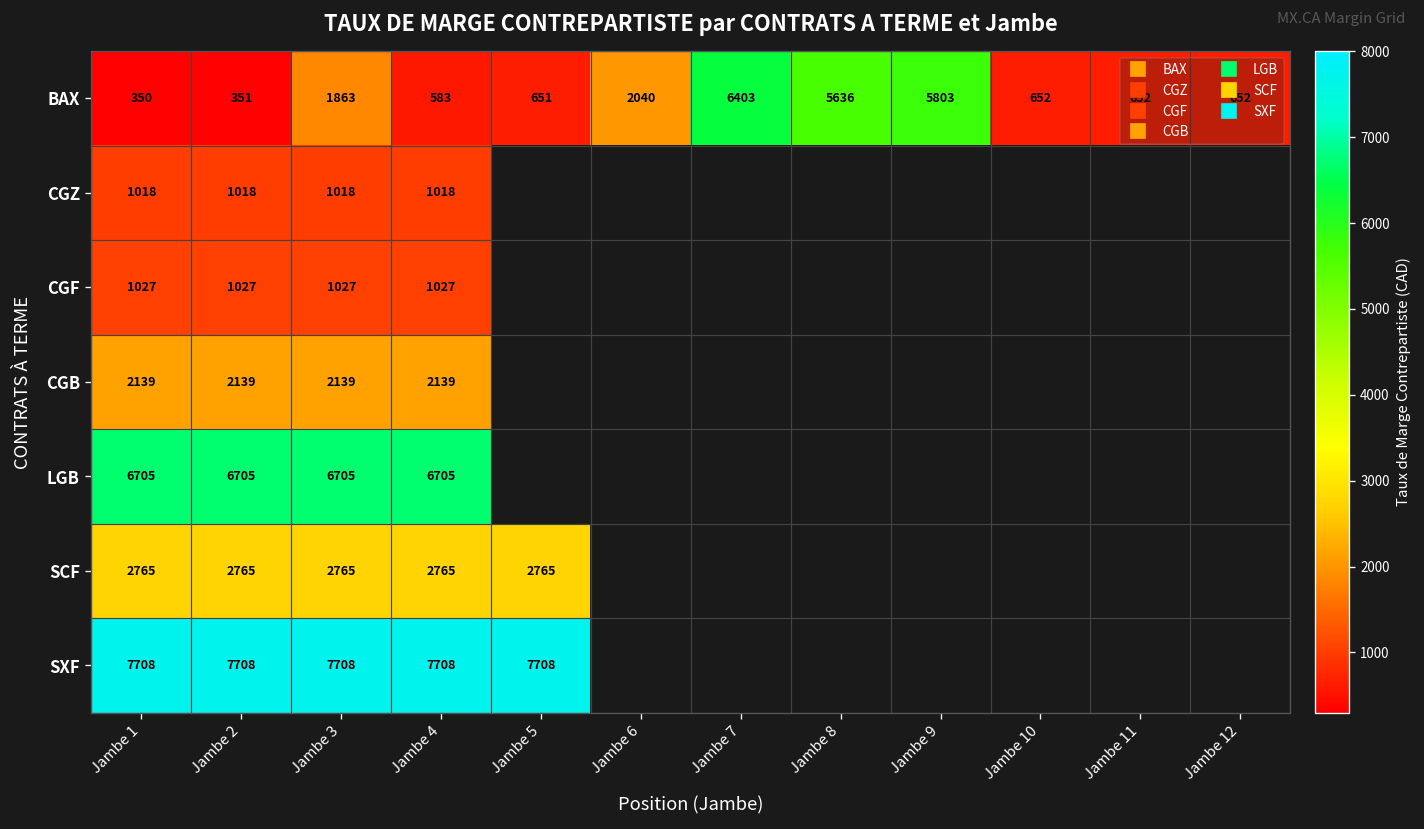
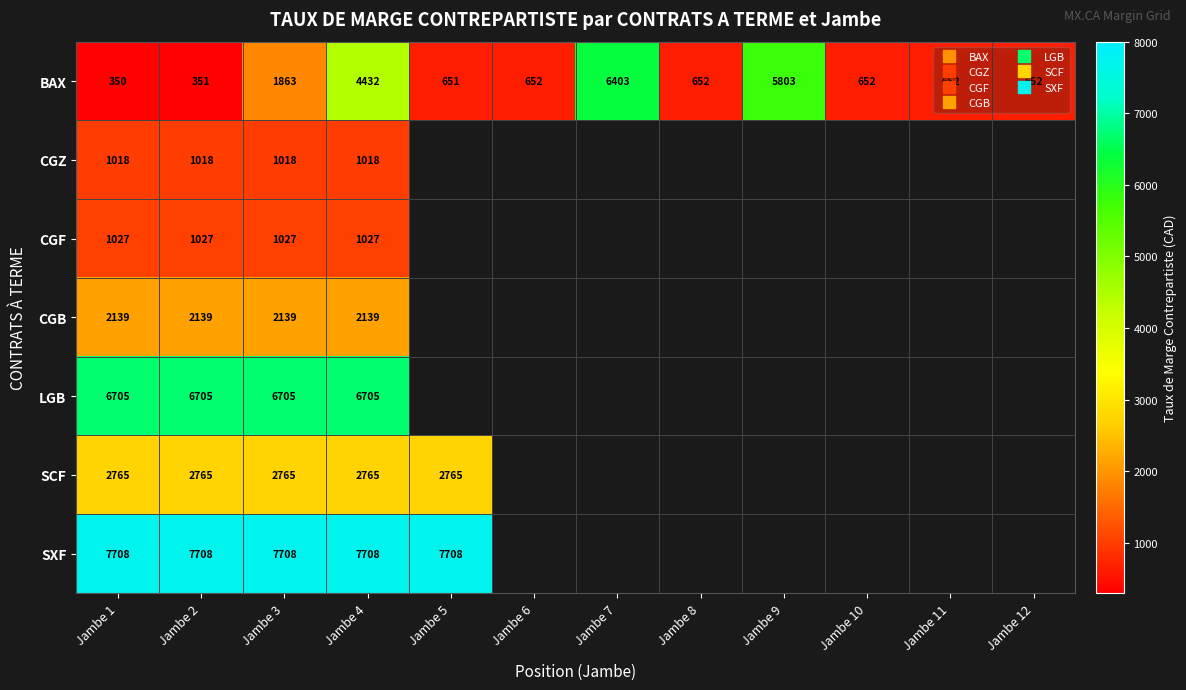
BAX, Jambe 4: 583 -> 4432
BAX, Jambe 6: 2040 -> 652
BAX, Jambe 8: 5636 -> 652
